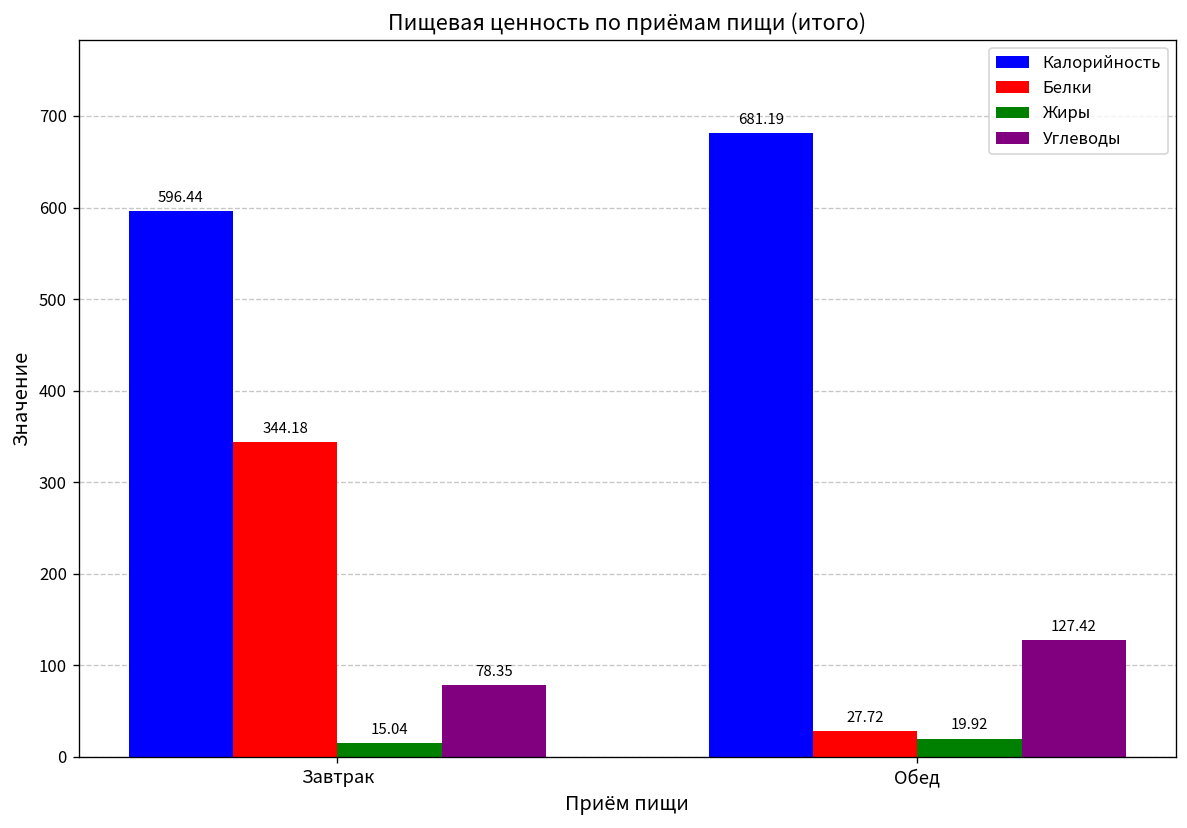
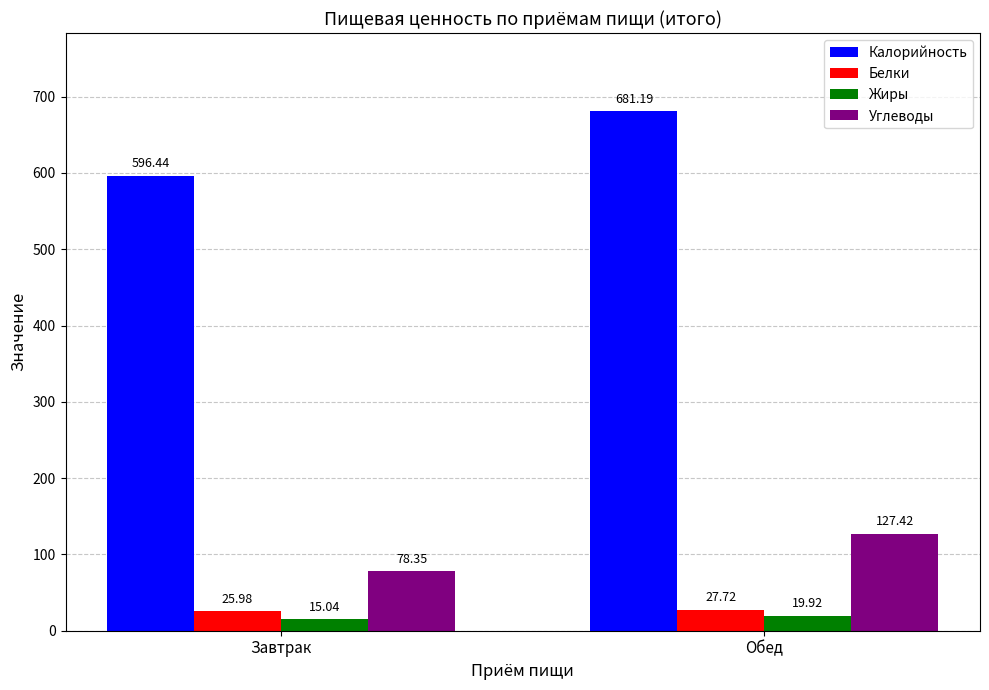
Белки, Завтрак: 344.18 -> 25.98
